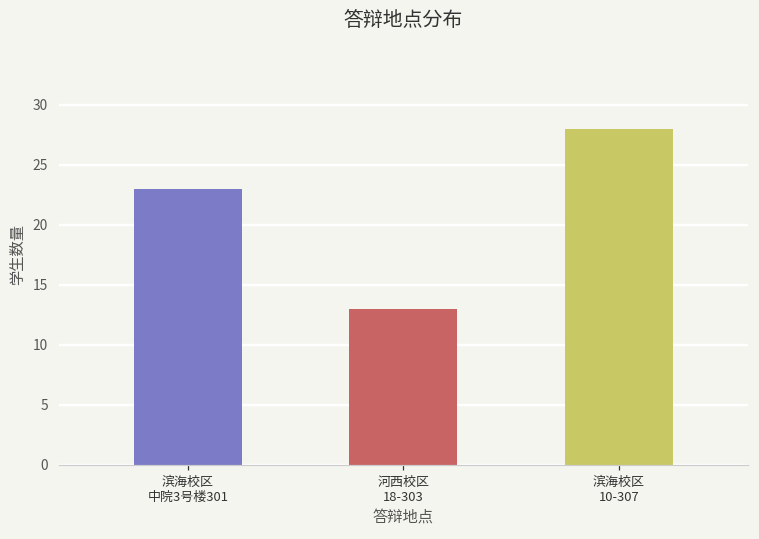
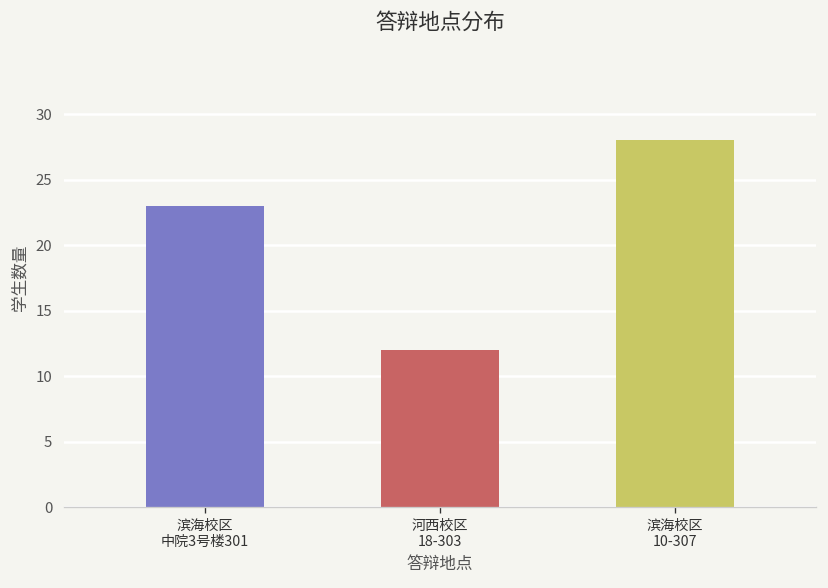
河西校区 18-303: 13 -> 12
